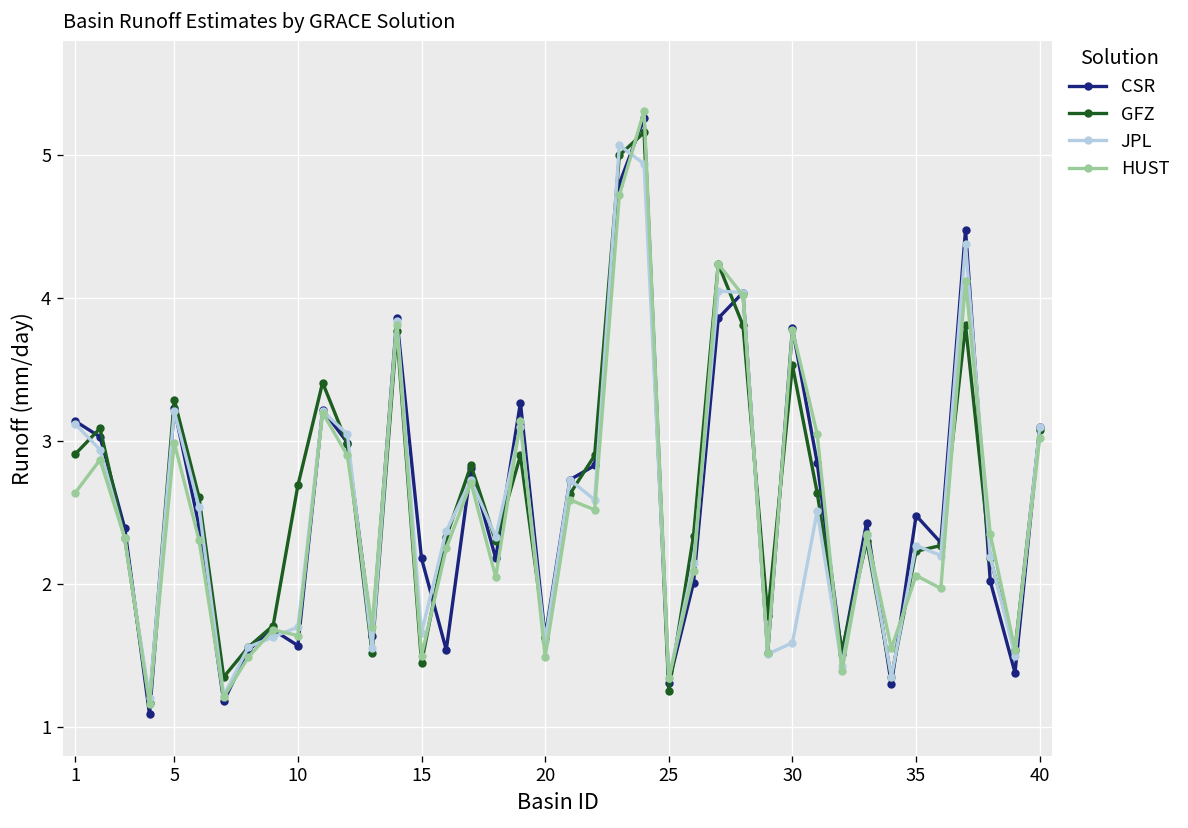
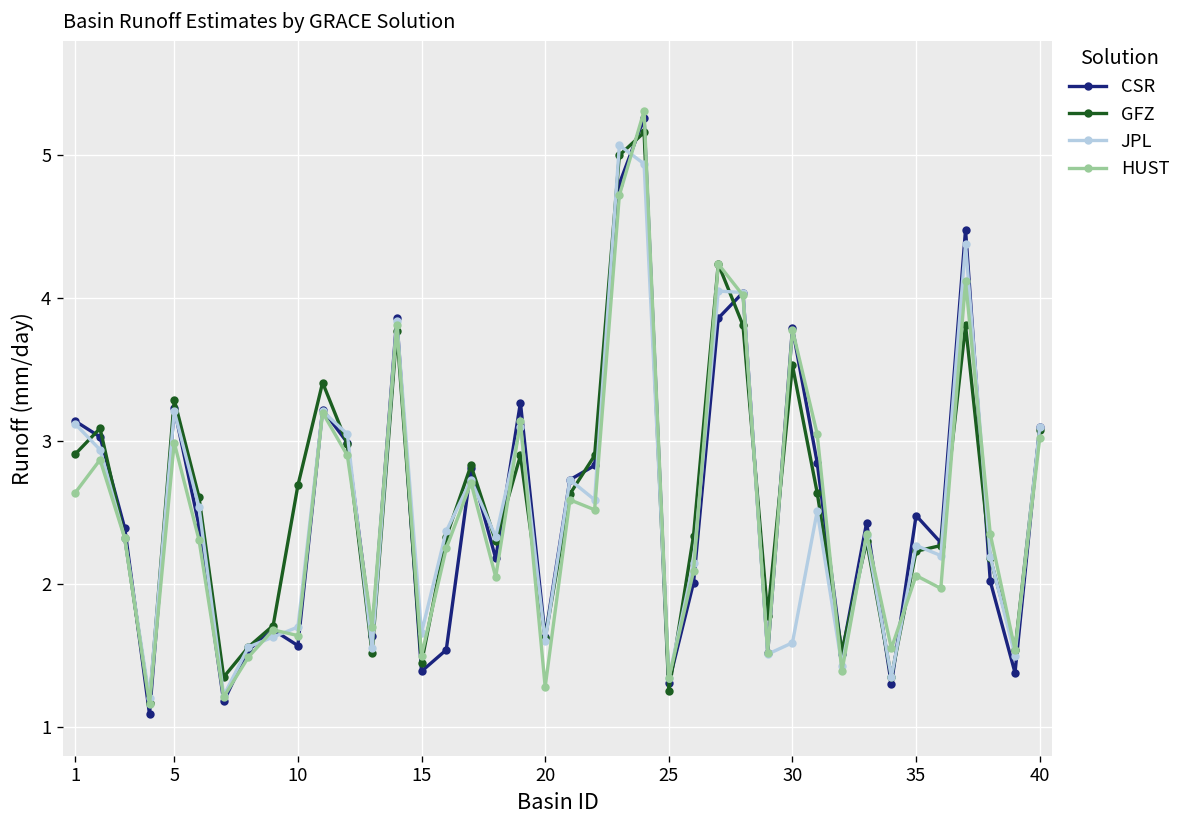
CSR, 15: 2.18 -> 1.39
HUST, 20: 1.49 -> 1.28
